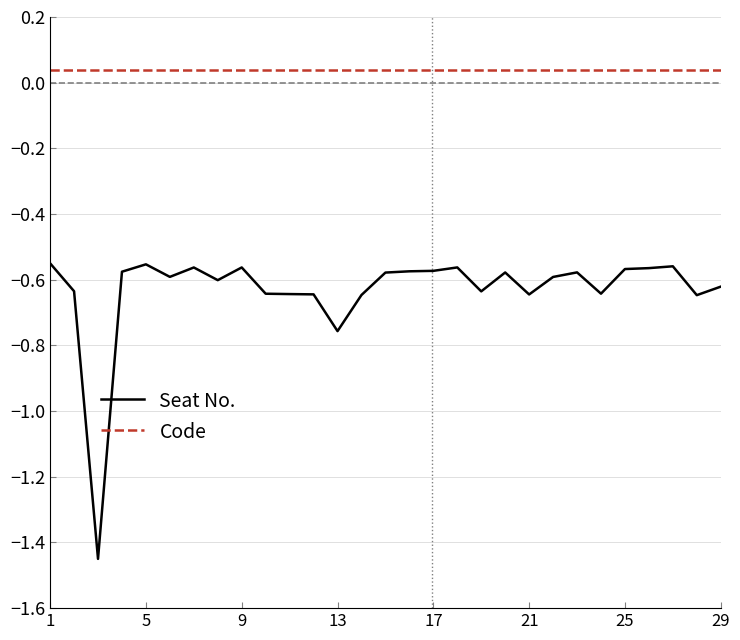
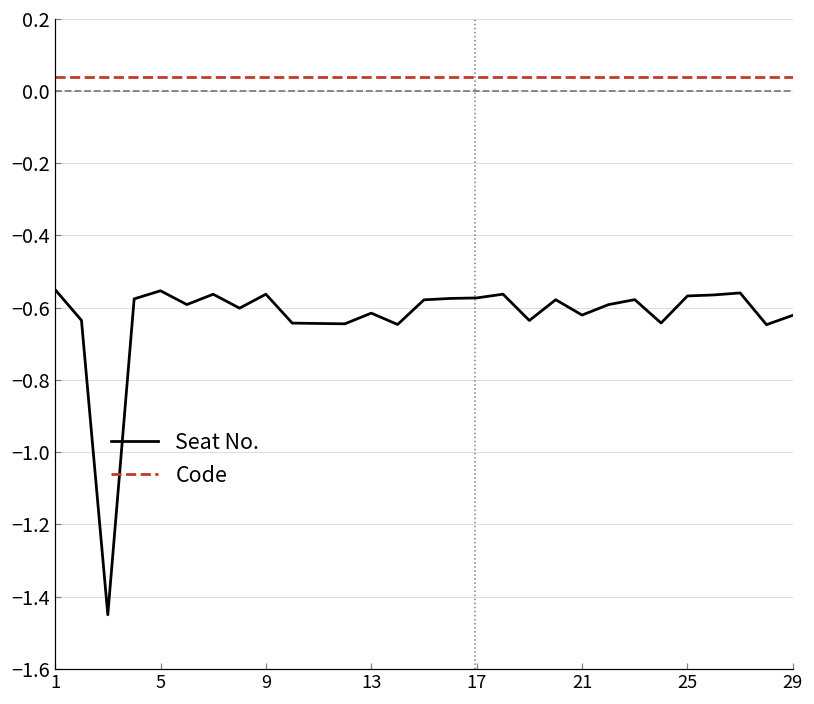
Seat No., 13: -0.76 -> -0.61
Seat No., 21: -0.64 -> -0.62
